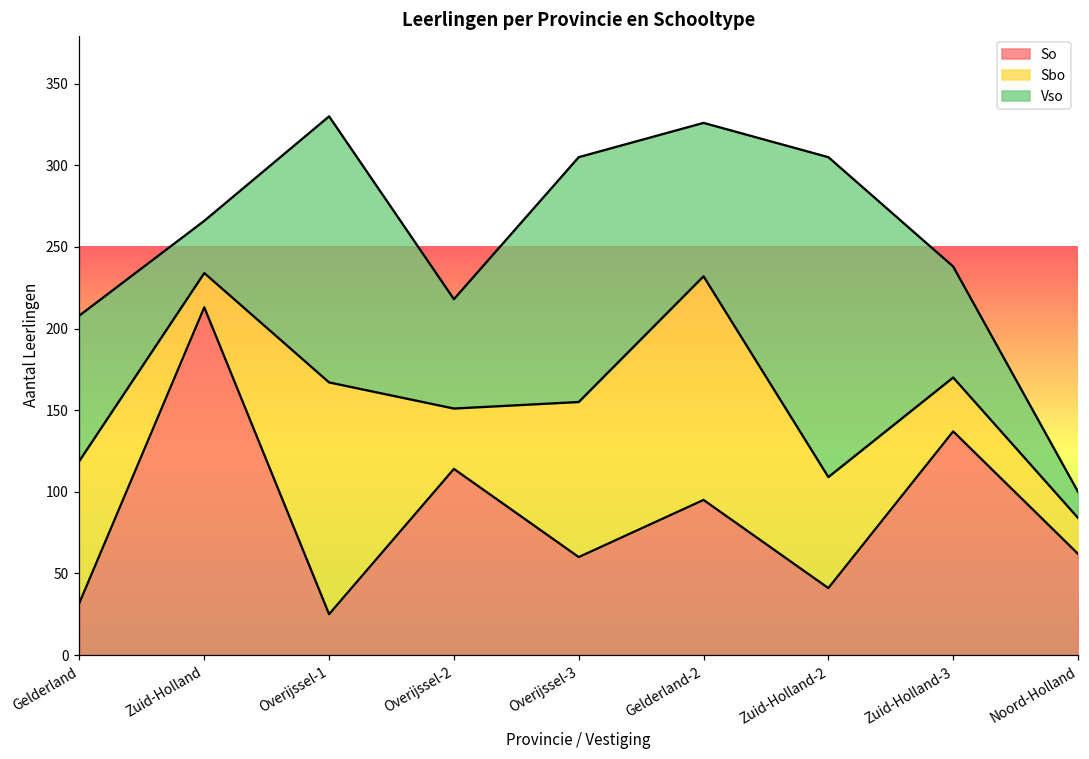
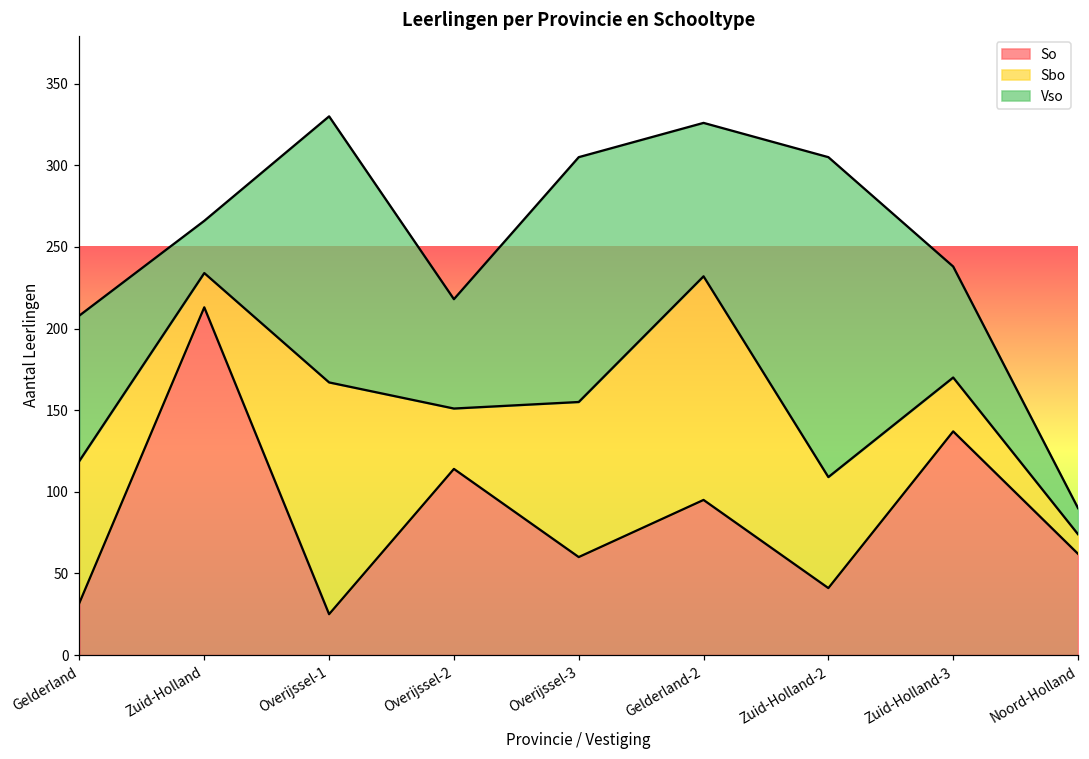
Sbo, Noord-Holland: 22 -> 12
